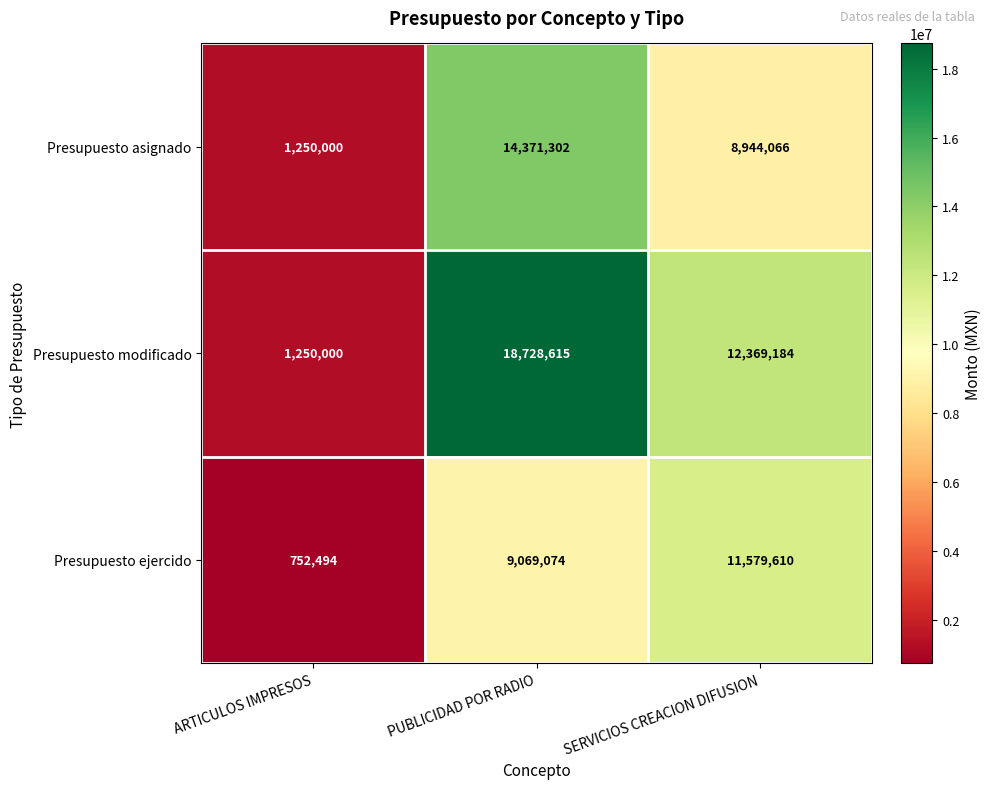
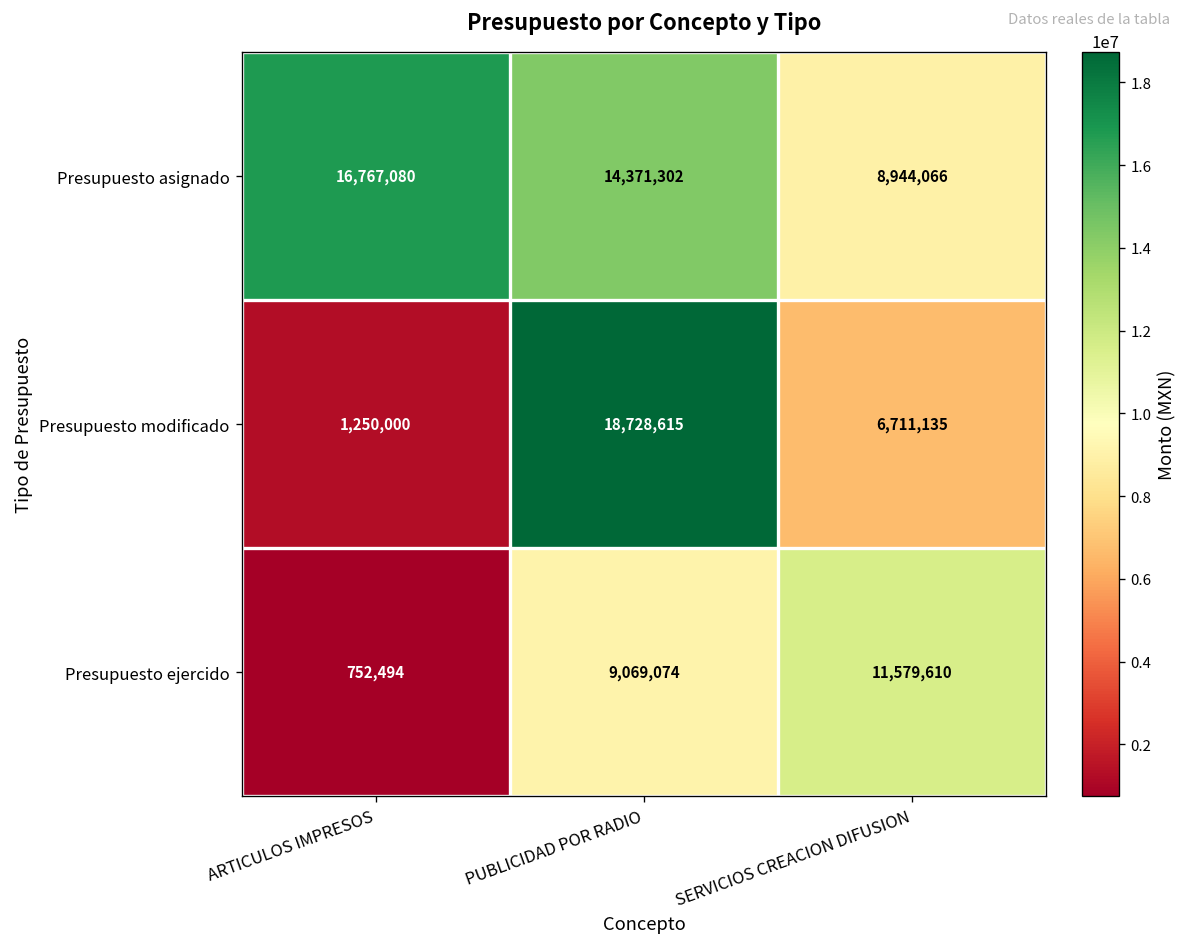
Presupuesto asignado, ARTICULOS IMPRESOS: 1,250,000 -> 16,767,080
Presupuesto modificado, SERVICIOS CREACION DIFUSION: 12,369,184 -> 6,711,135
